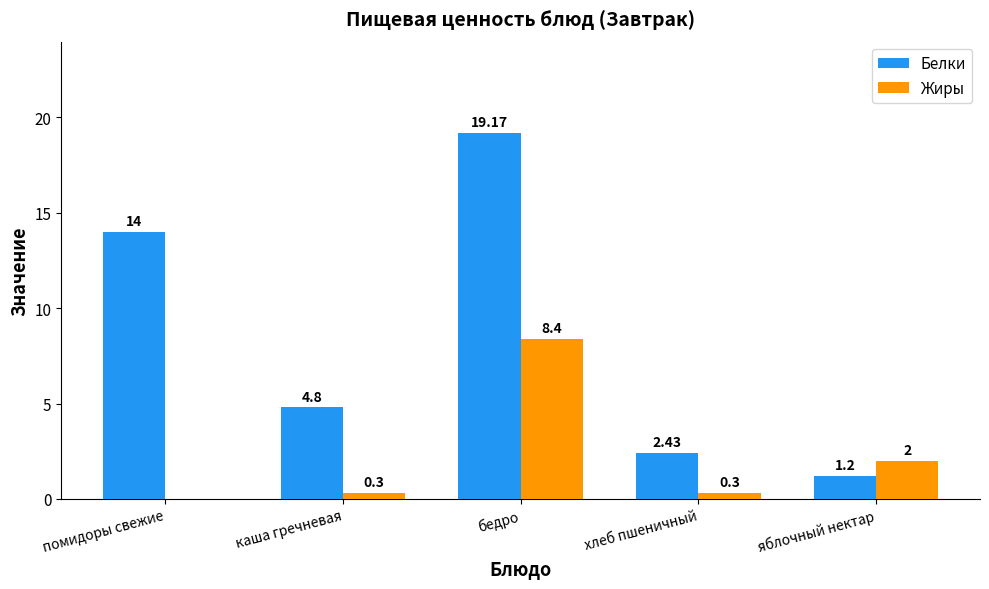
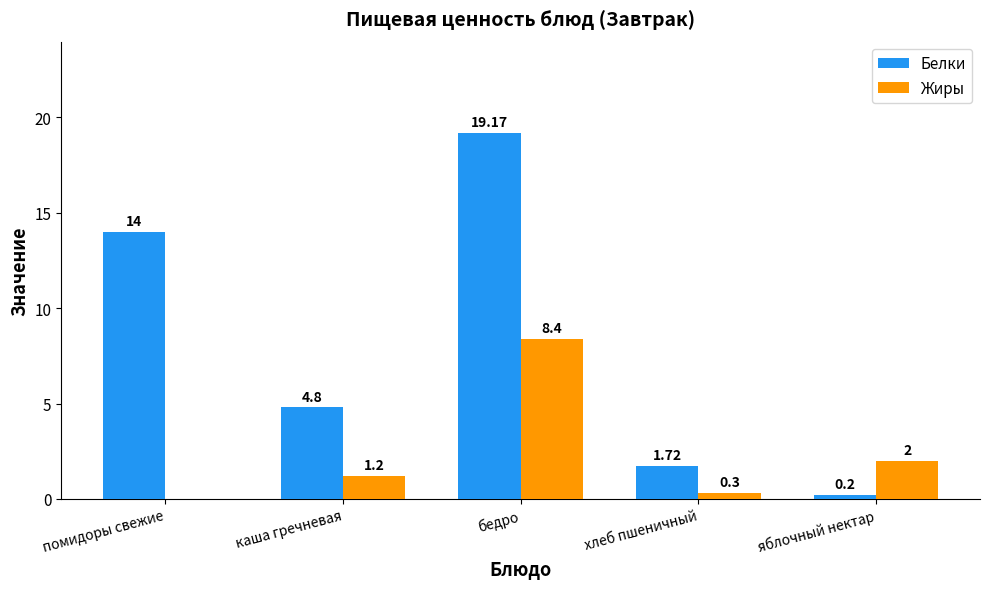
Жиры, каша гречневая: 0.3 -> 1.2
Белки, хлеб пшеничный: 2.43 -> 1.72
Белки, яблочный нектар: 1.2 -> 0.2
